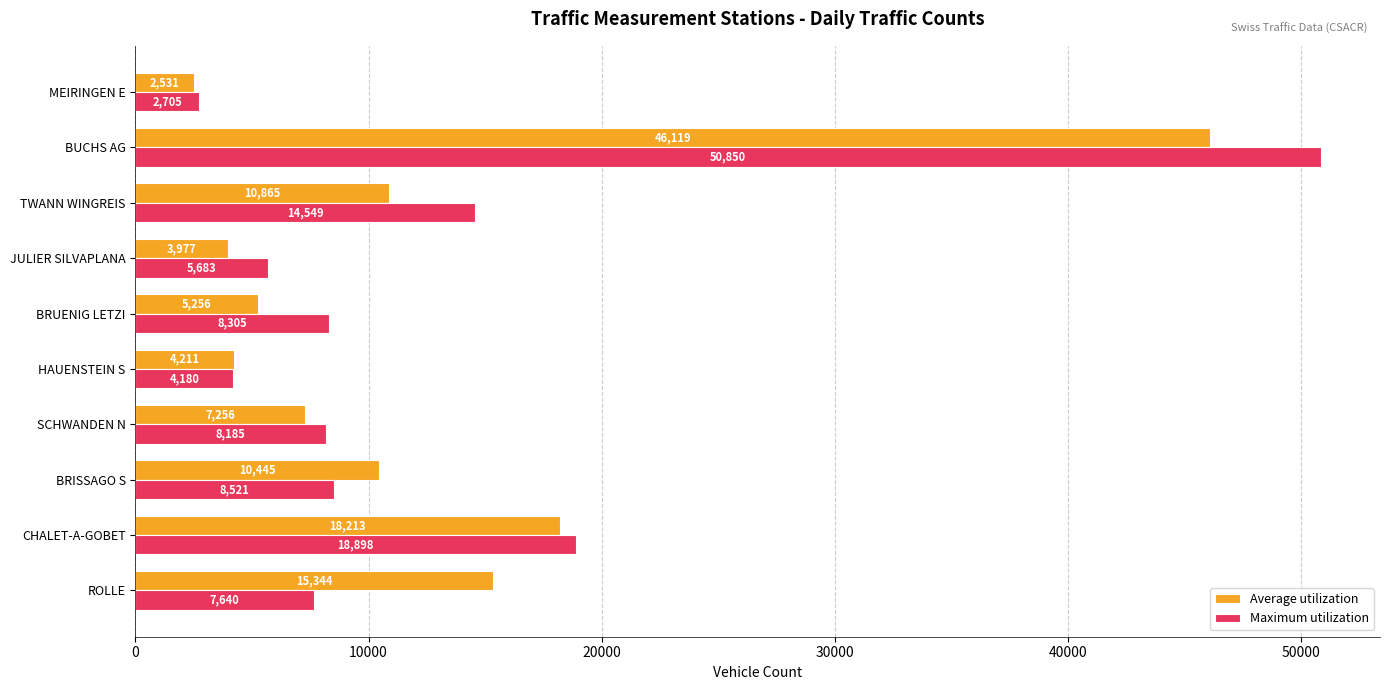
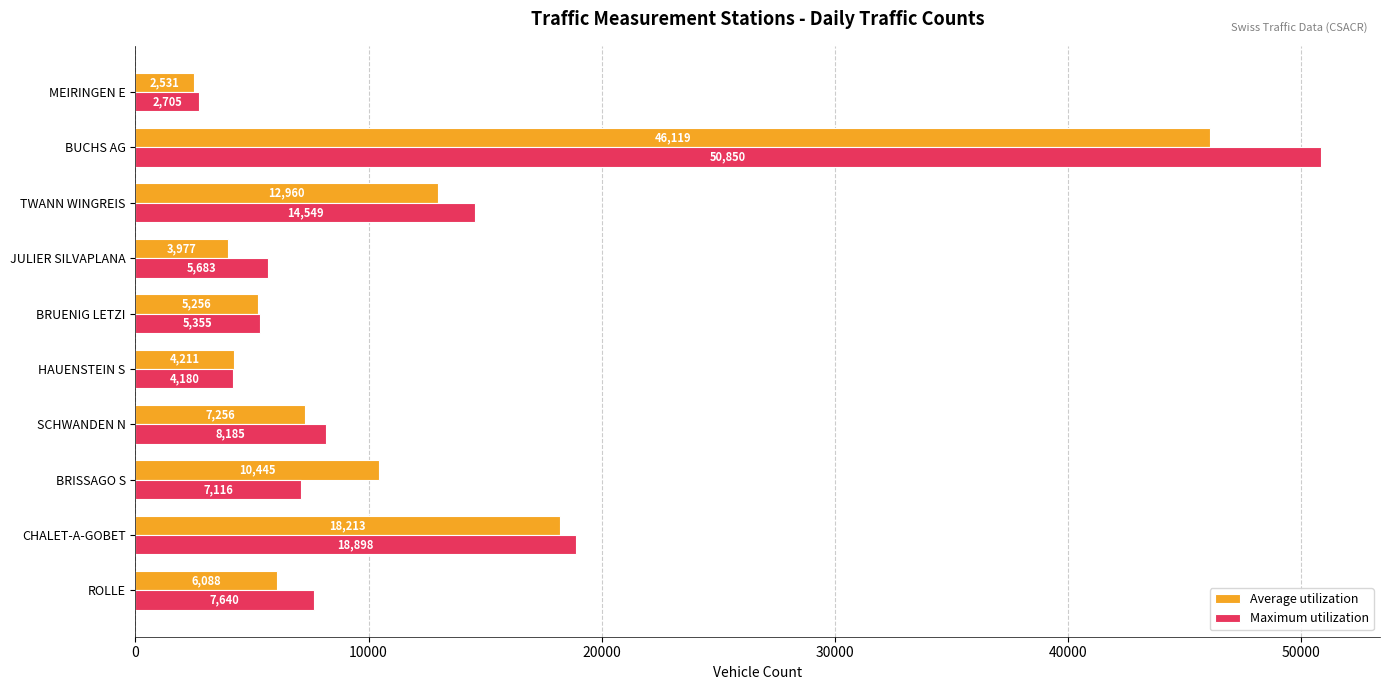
Average utilization, TWANN WINGREIS: 10,865 -> 12,960
Maximum utilization, BRUENIG LETZI: 8,305 -> 5,355
Maximum utilization, BRISSAGO S: 8,521 -> 7,116
Average utilization, ROLLE: 15,344 -> 6,088
